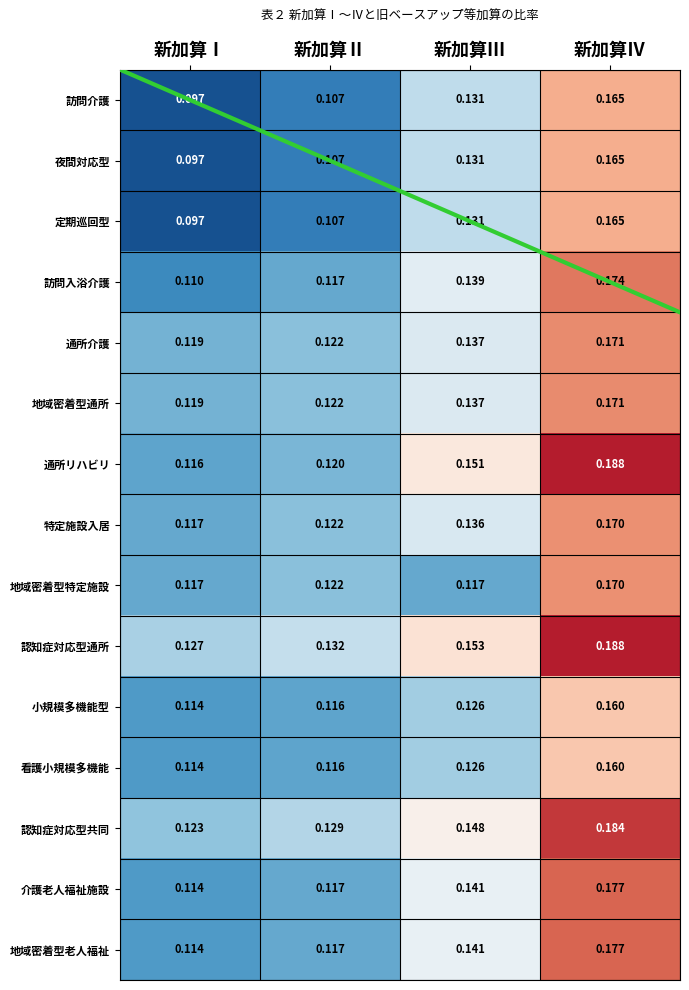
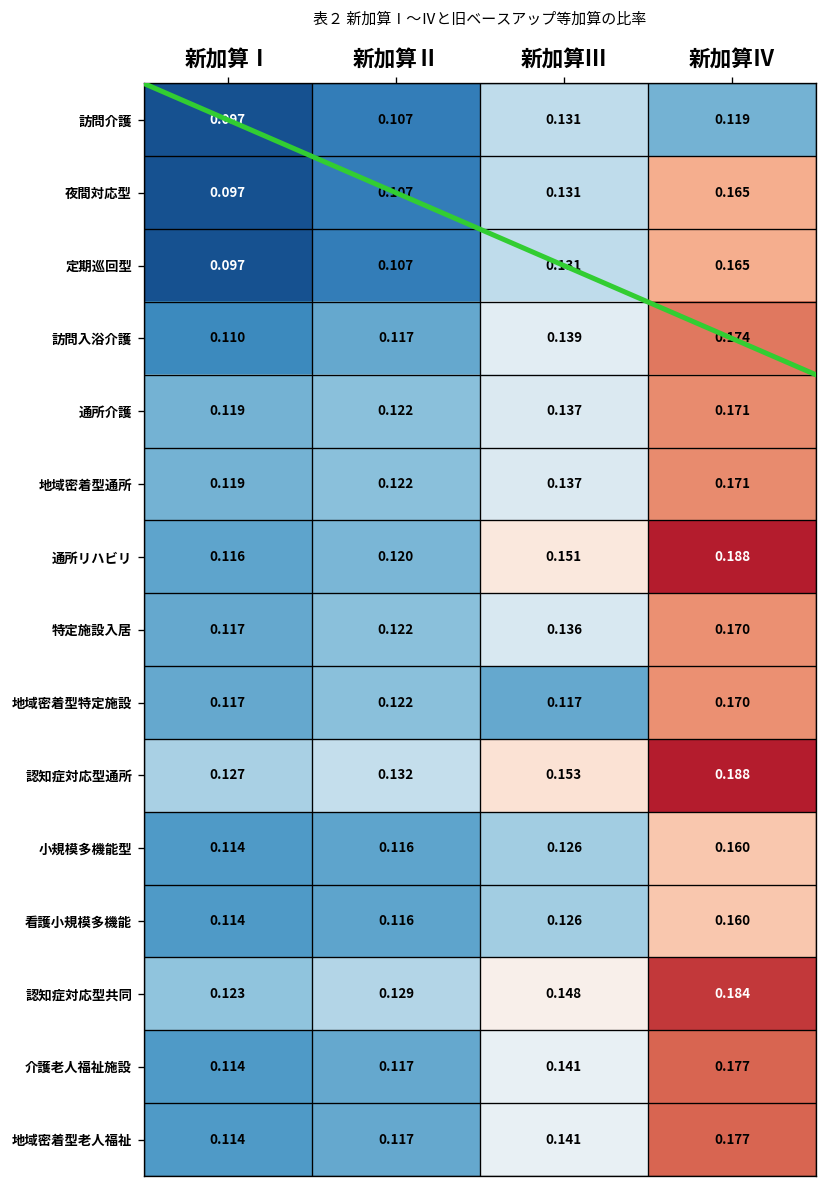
訪問介護, 新加算Ⅳ: 0.165 -> 0.119
